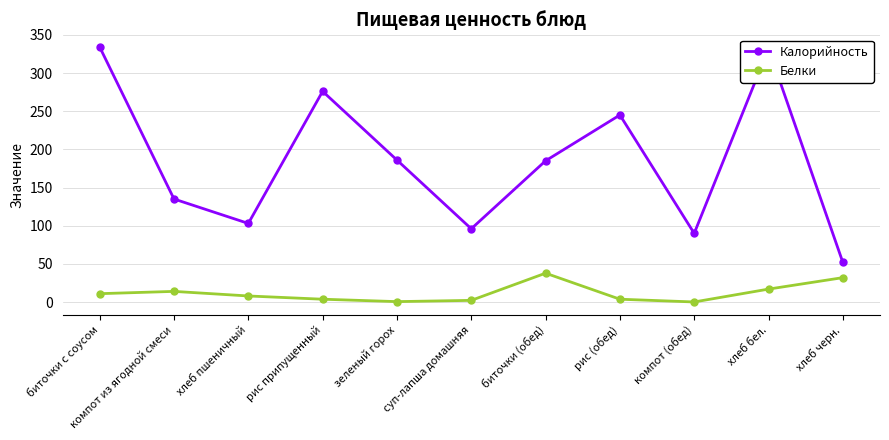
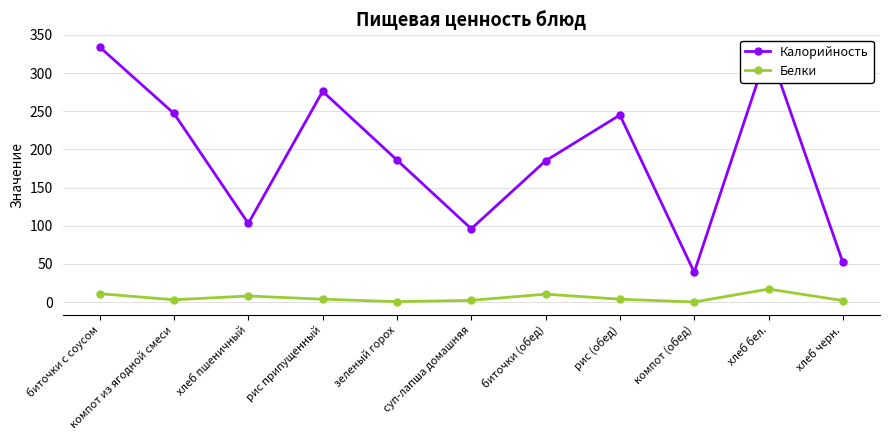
Калорийность, компот из ягодной смеси: 140 -> 250
Белки, компот из ягодной смеси: 10 -> 0
Белки, биточки (обед): 40 -> 10
Калорийность, компот (обед): 90 -> 40
Белки, хлеб черн.: 30 -> 0
